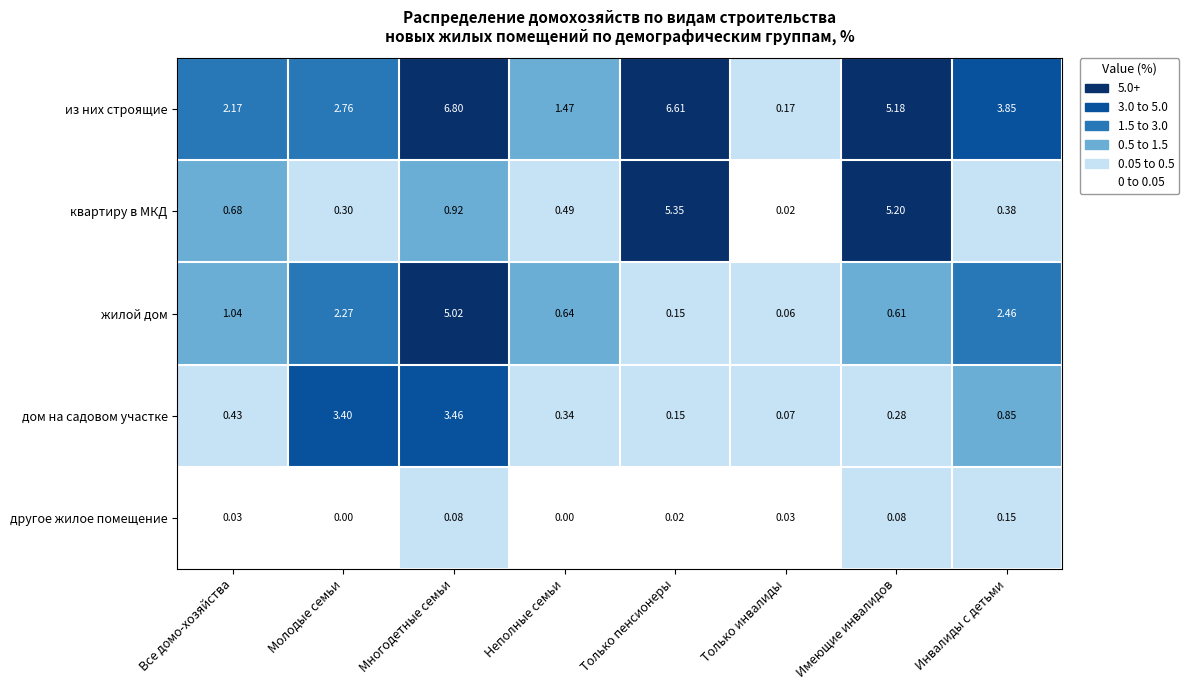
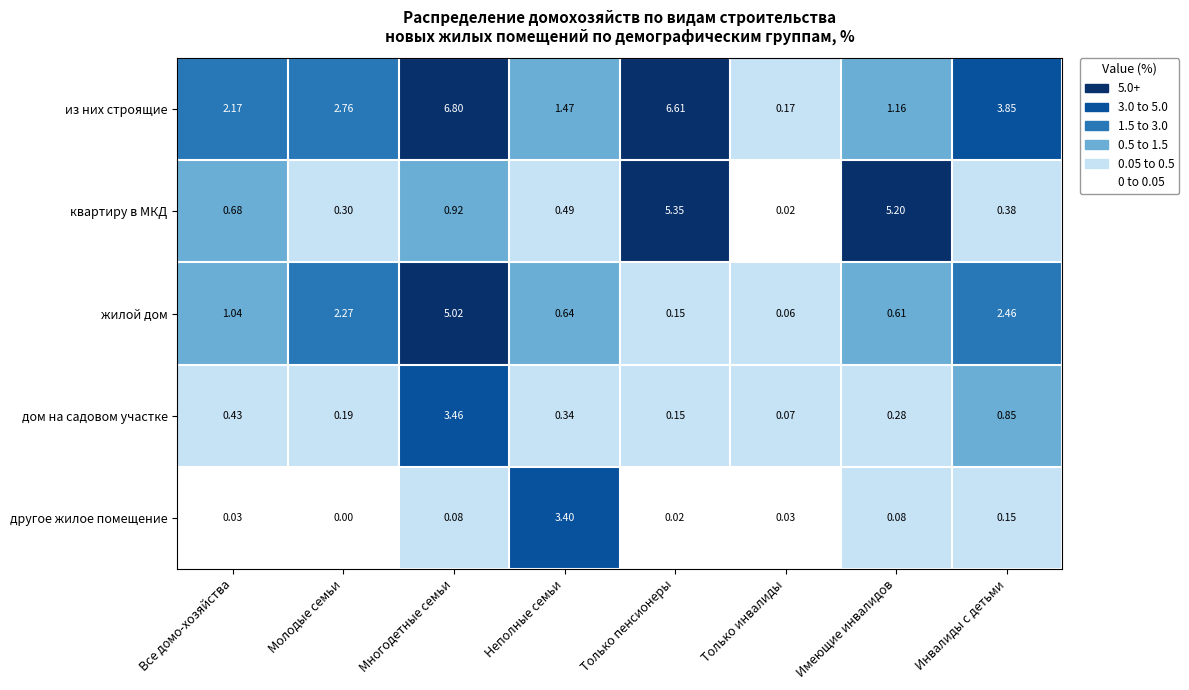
из них строящие, Имеющие инвалидов: 5.18 -> 1.16
дом на садовом участке, Молодые семьи: 3.40 -> 0.19
другое жилое помещение, Неполные семьи: 0.00 -> 3.40
